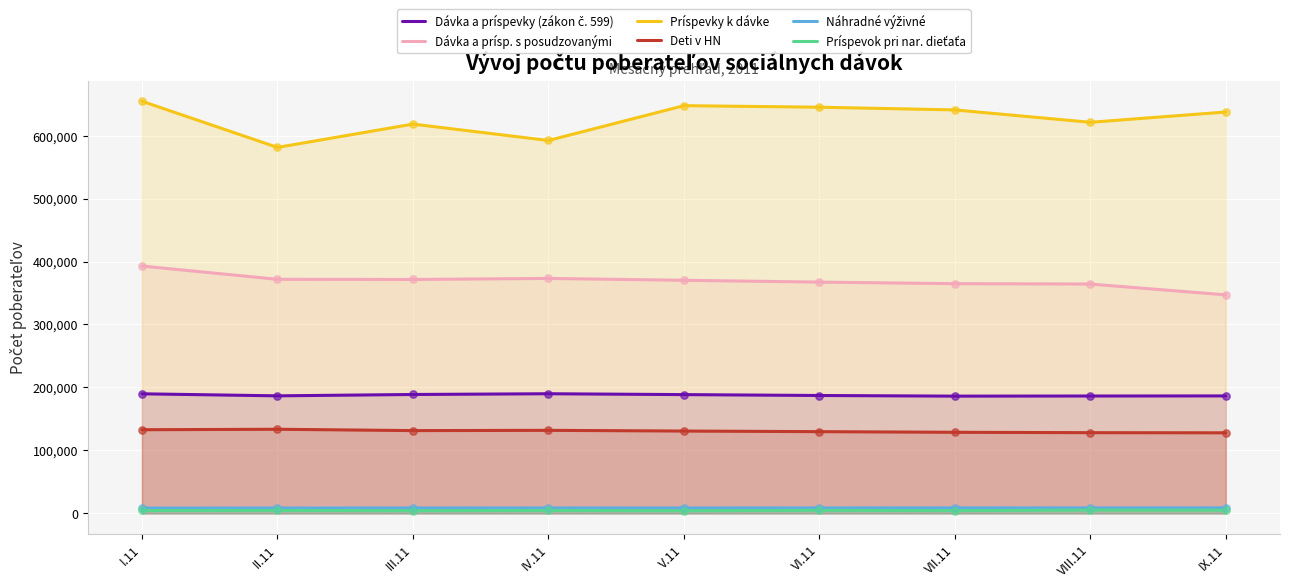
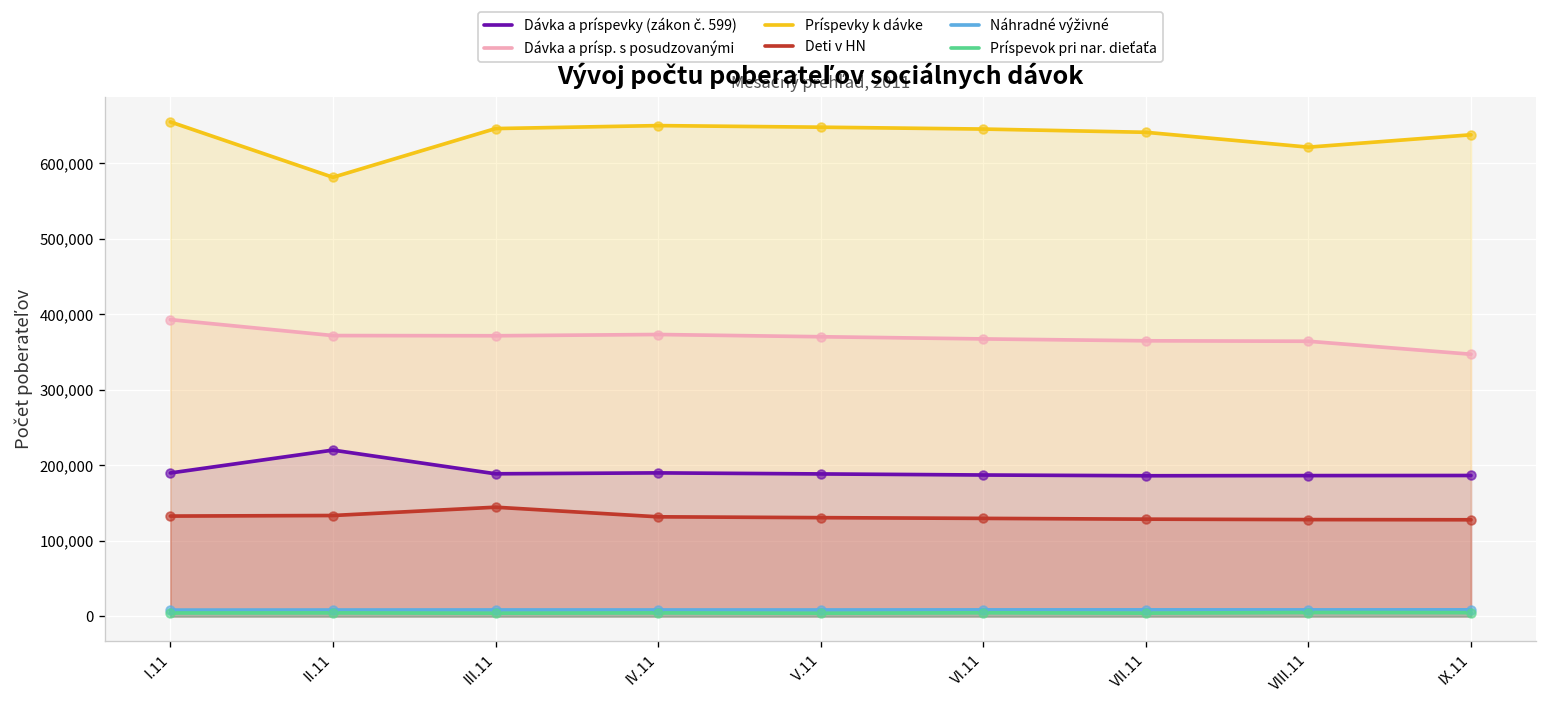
Dávka a príspevky (zákon č. 599), II.11: 190,000 -> 220,000
Príspevky k dávke, III.11: 620,000 -> 650,000
Deti v HN, III.11: 130,000 -> 140,000
Príspevky k dávke, IV.11: 590,000 -> 650,000
